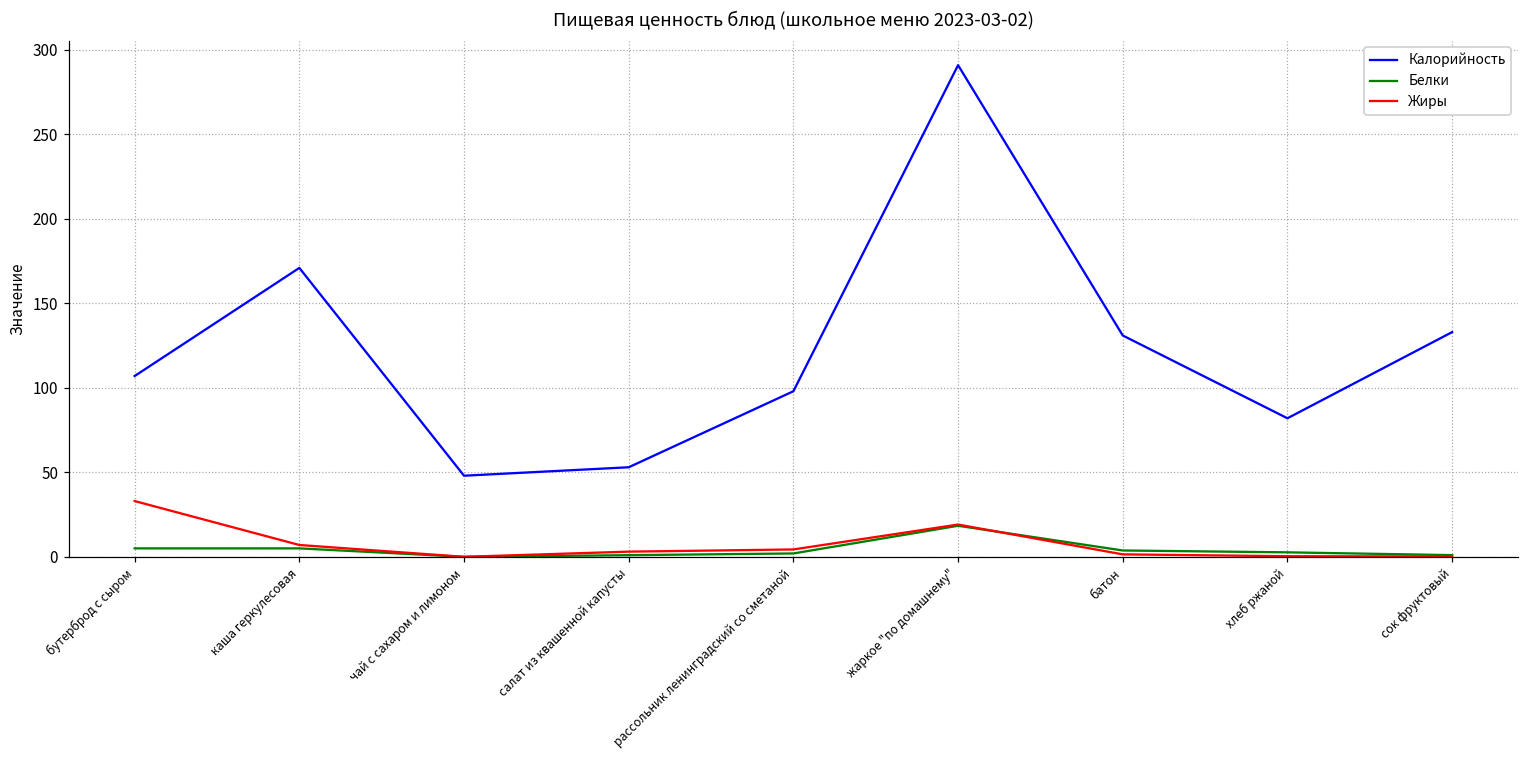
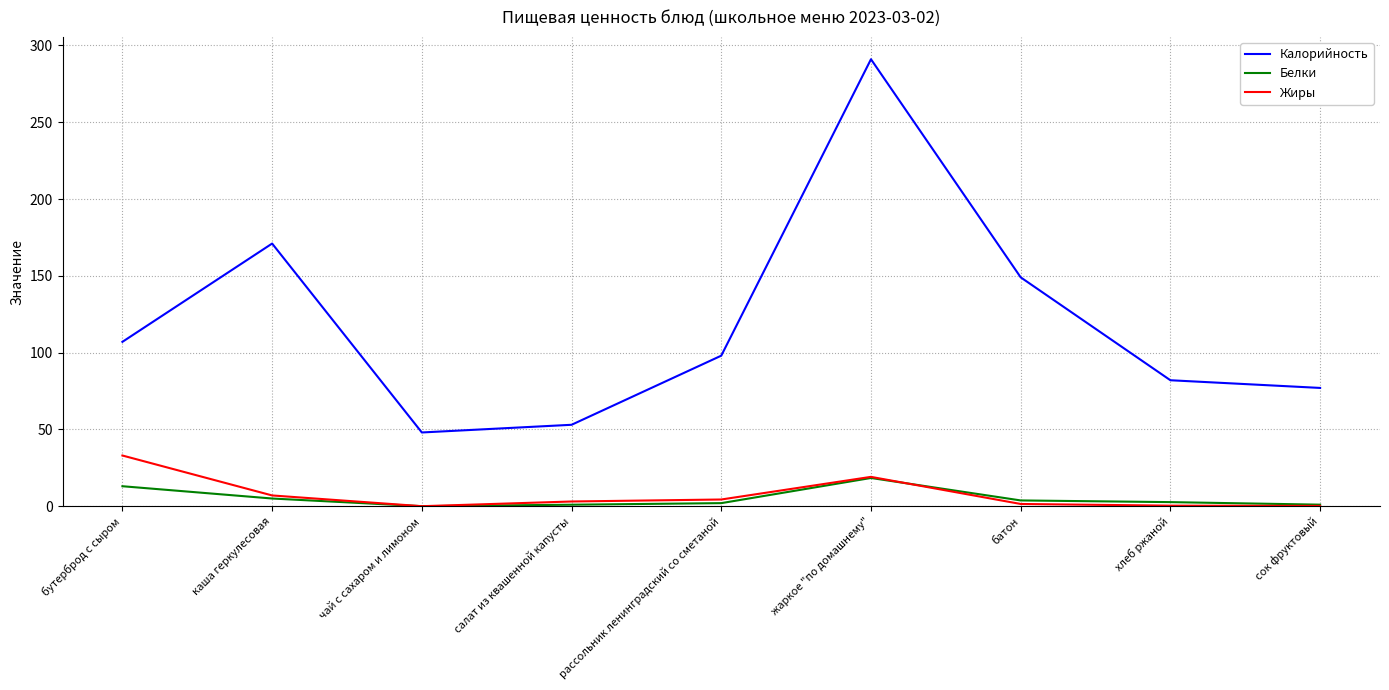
Белки, бутерброд с сыром: 5 -> 13
Калорийность, батон: 131 -> 149
Калорийность, сок фруктовый: 133 -> 77
